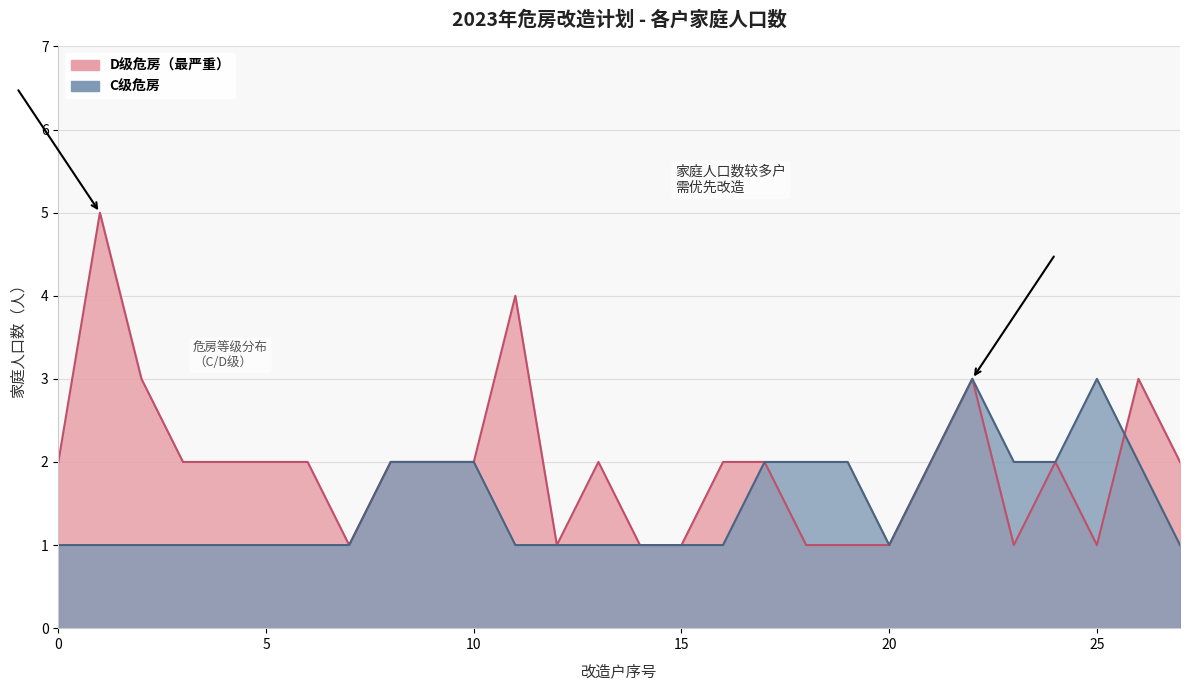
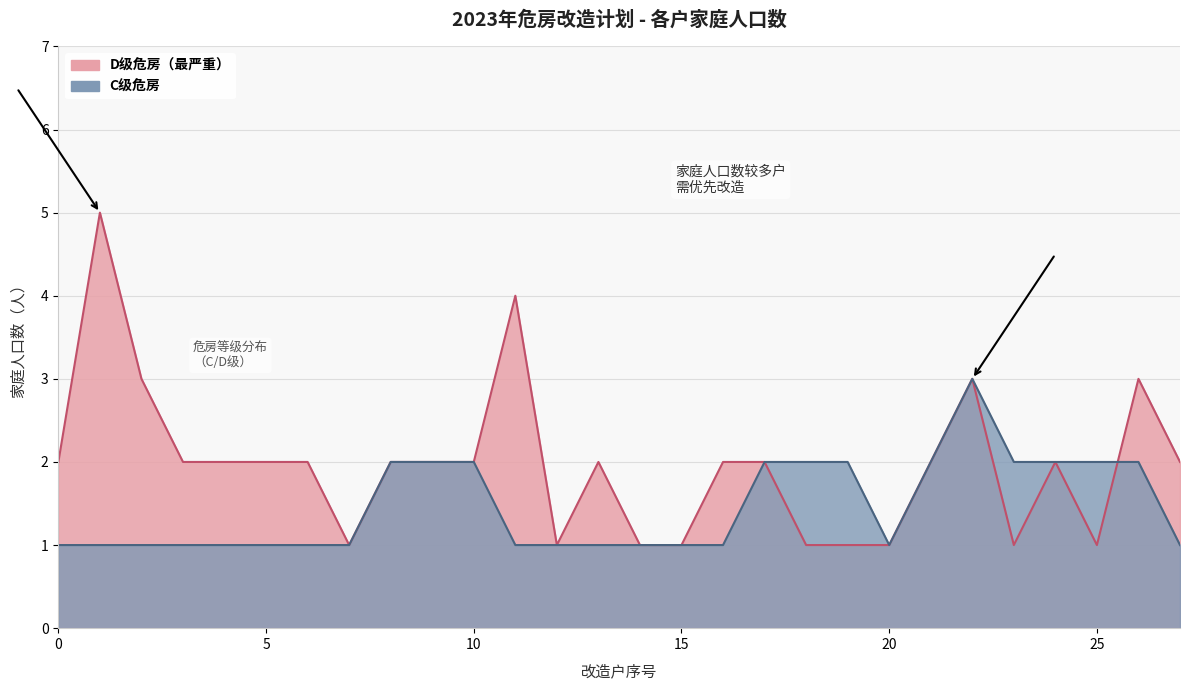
C级危房, 25: 3 -> 2
